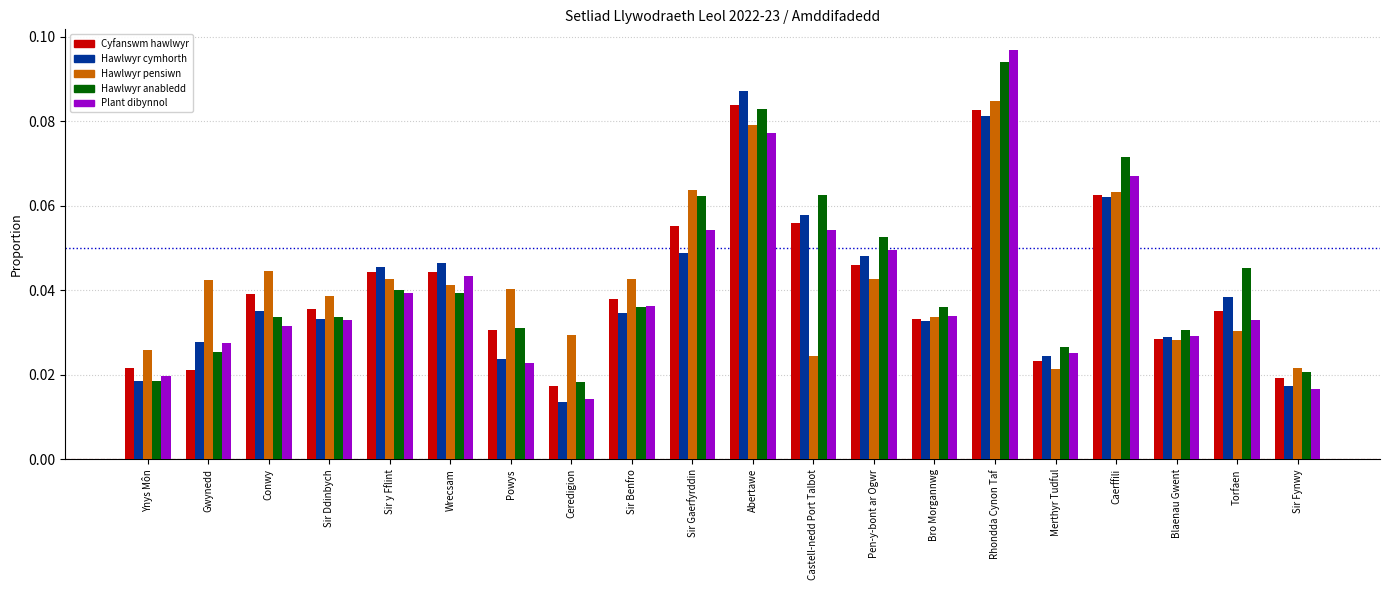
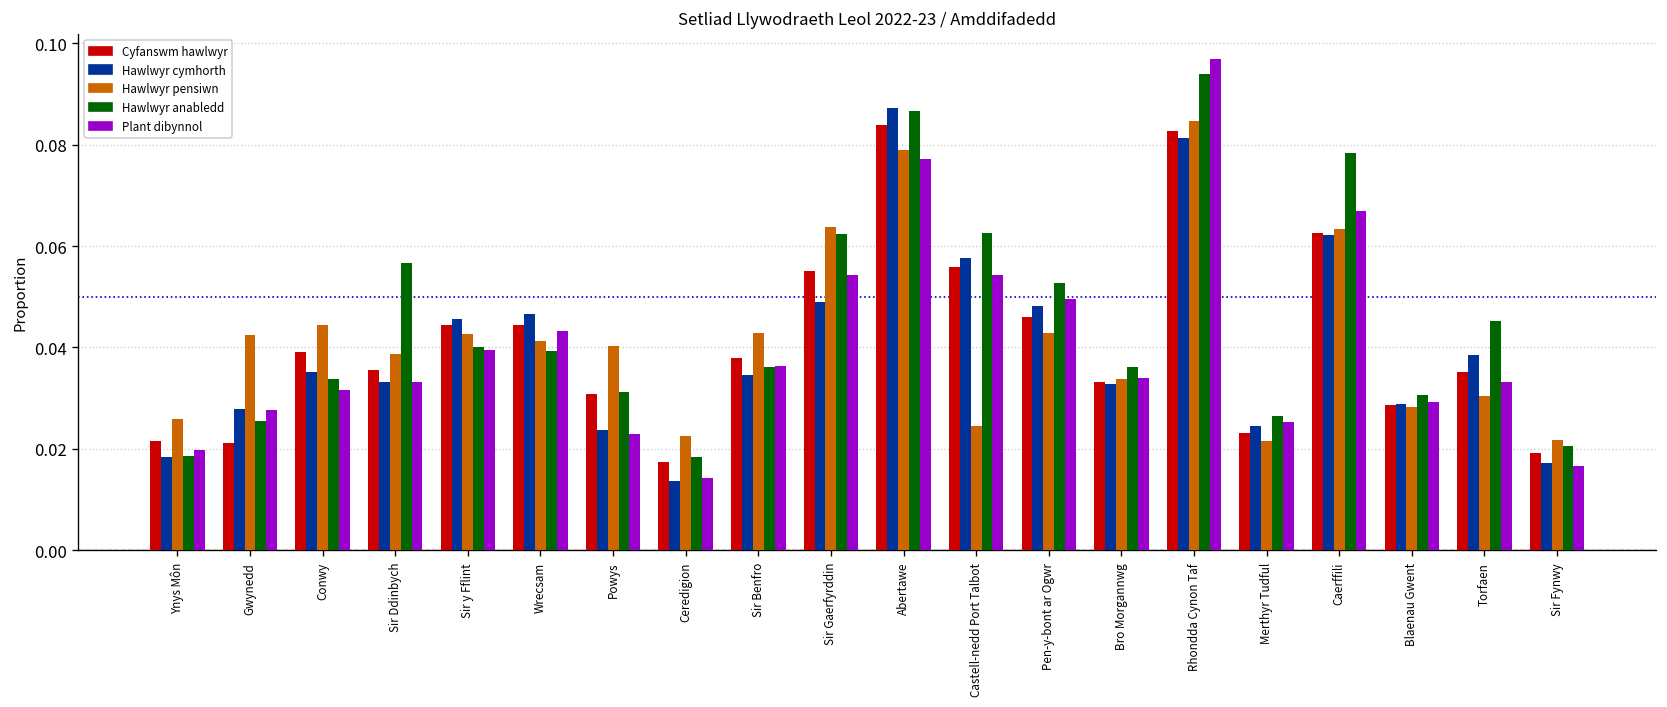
Hawlwyr anabledd, Sir Ddinbych: 0.034 -> 0.057
Hawlwyr pensiwn, Ceredigion: 0.029 -> 0.022
Hawlwyr anabledd, Abertawe: 0.083 -> 0.087
Hawlwyr anabledd, Caerffili: 0.072 -> 0.078
